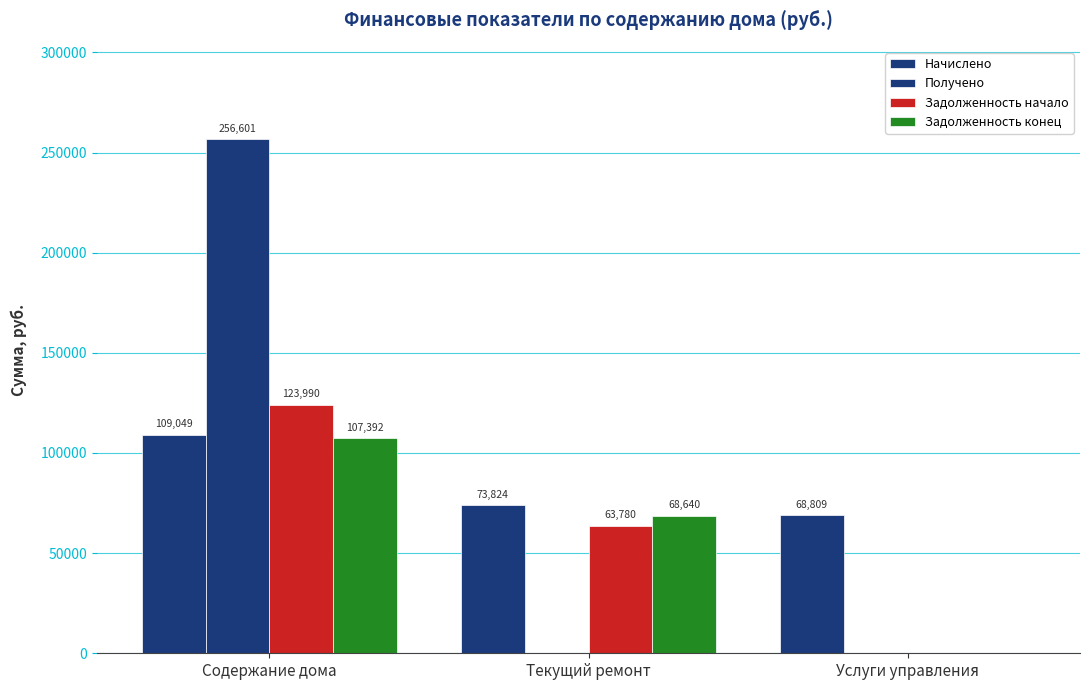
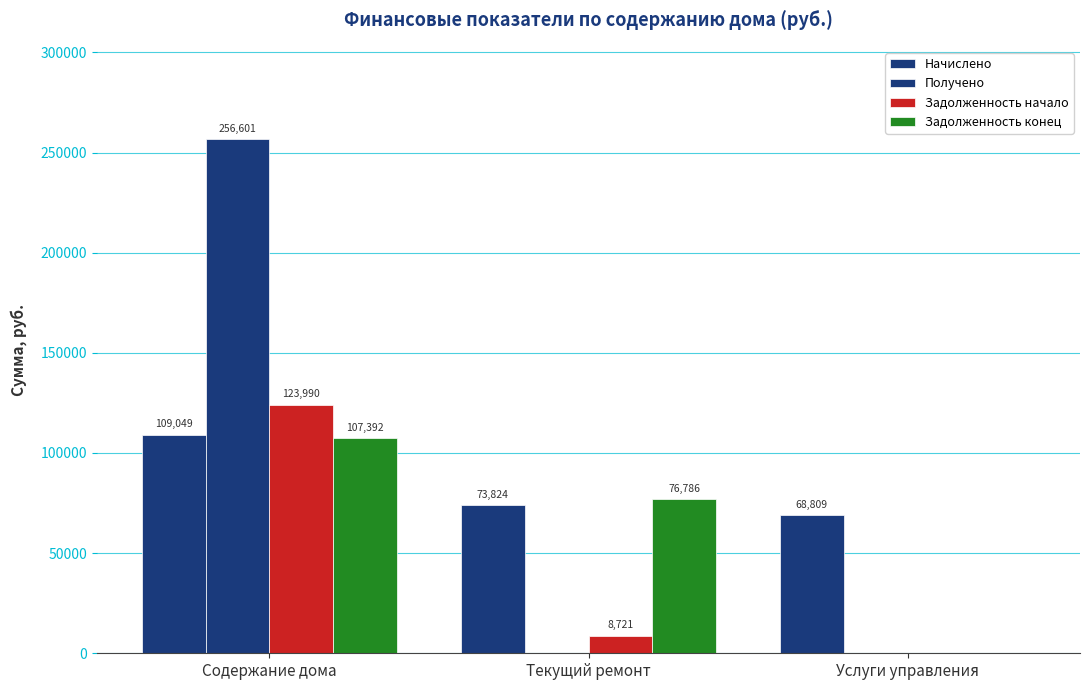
Задолженность начало, Текущий ремонт: 63,780 -> 8,721
Задолженность конец, Текущий ремонт: 68,640 -> 76,786
